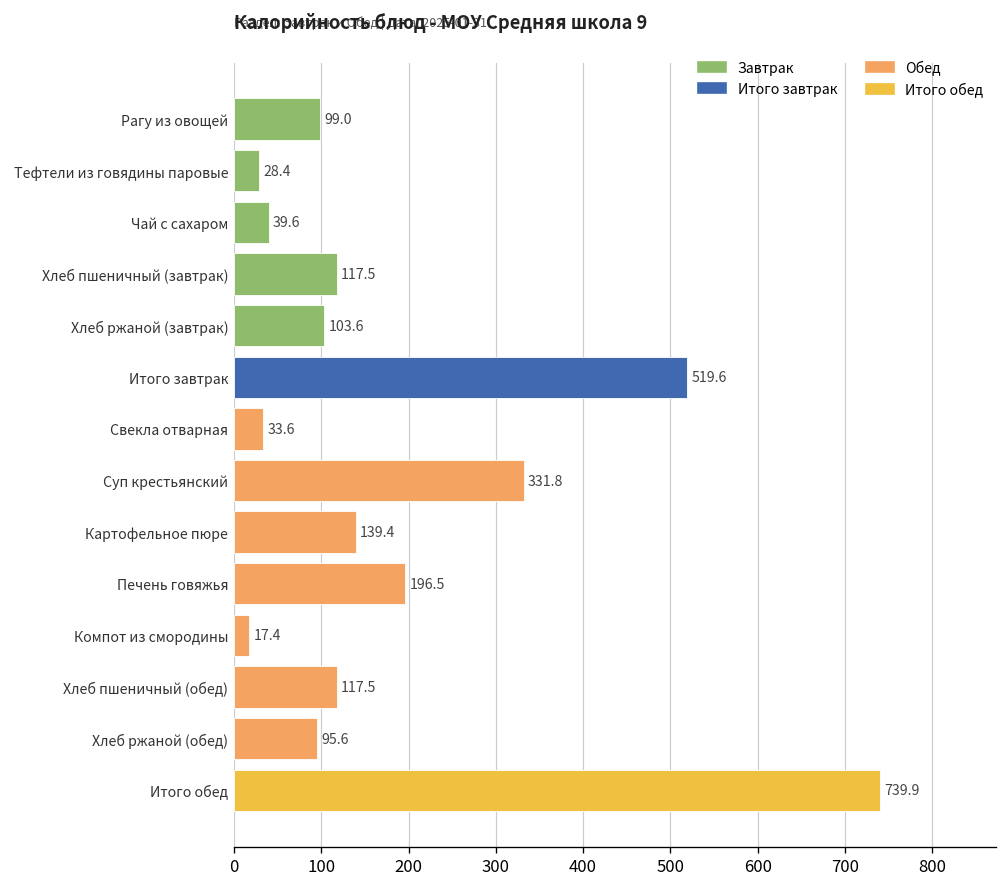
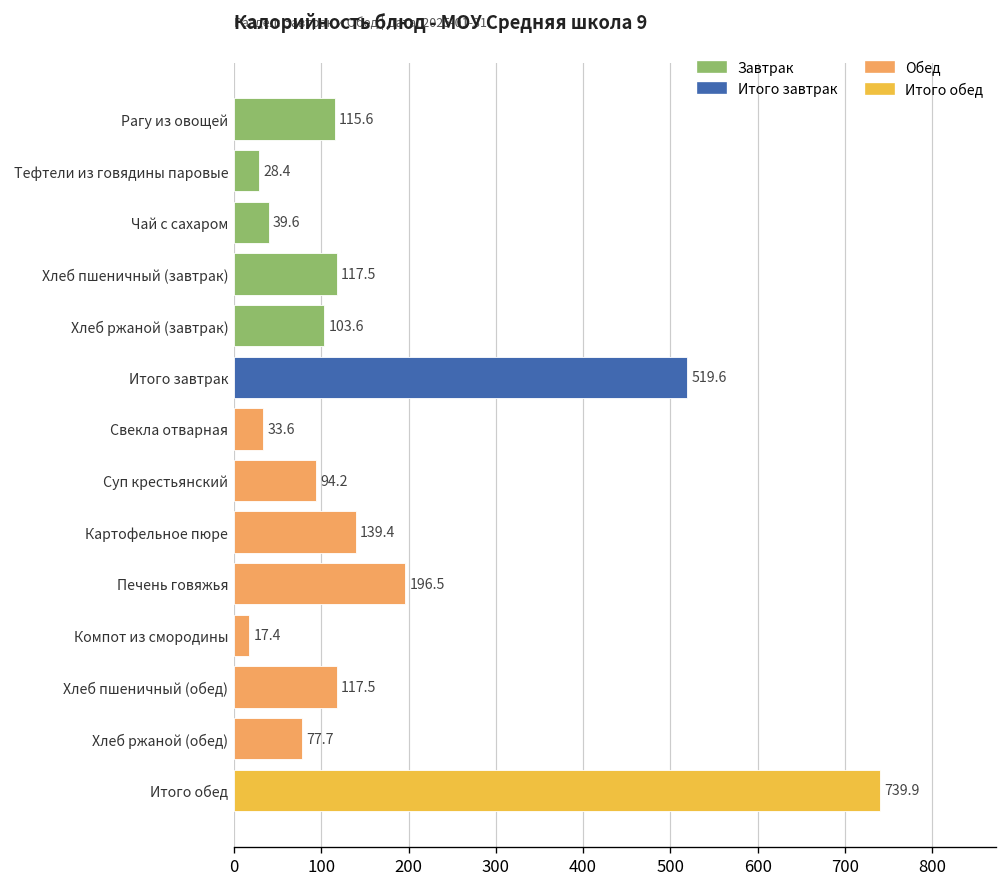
Рагу из овощей: 99.0 -> 115.6
Суп крестьянский: 331.8 -> 94.2
Хлеб ржаной (обед): 95.6 -> 77.7
